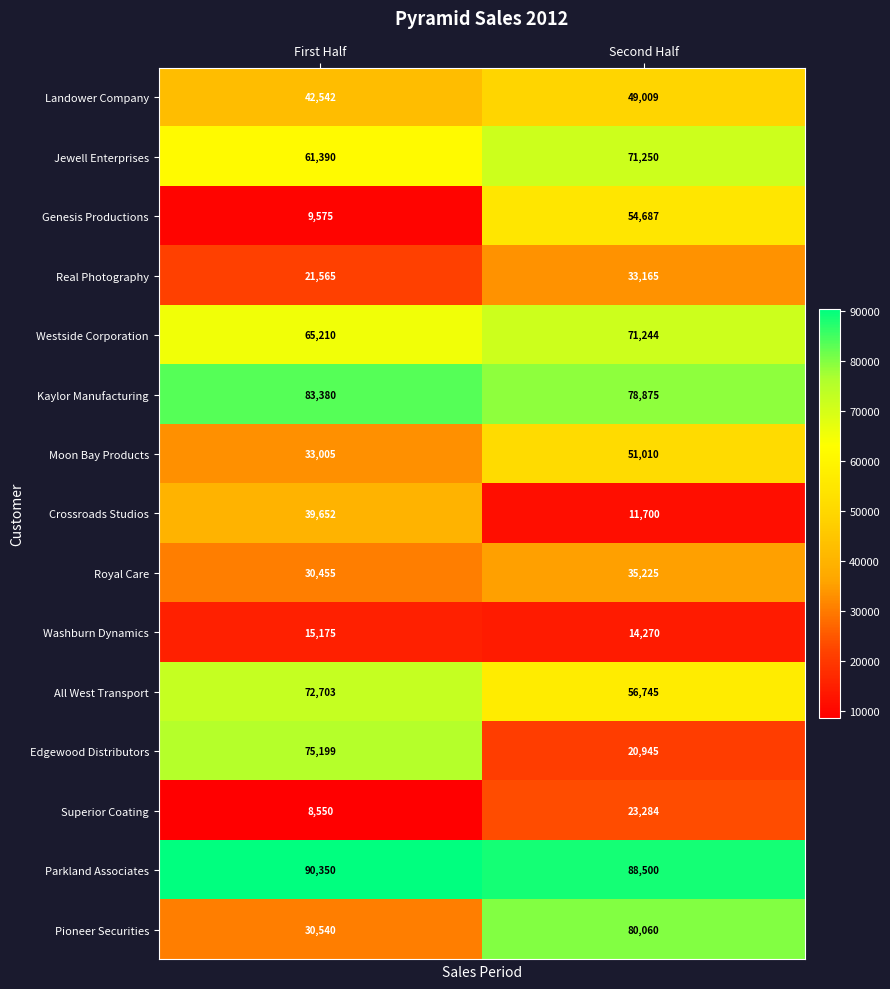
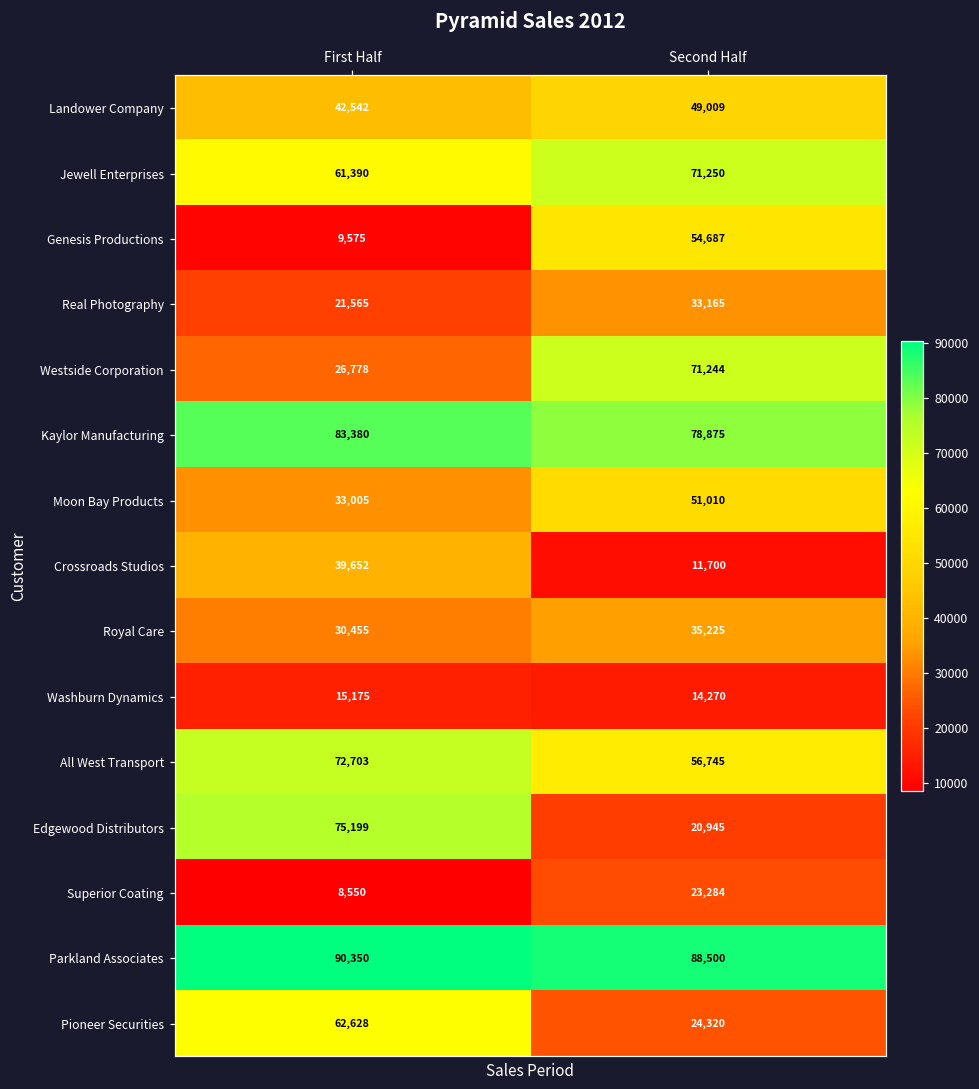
Westside Corporation, First Half: 65,210 -> 26,778
Pioneer Securities, First Half: 30,540 -> 62,628
Pioneer Securities, Second Half: 80,060 -> 24,320
